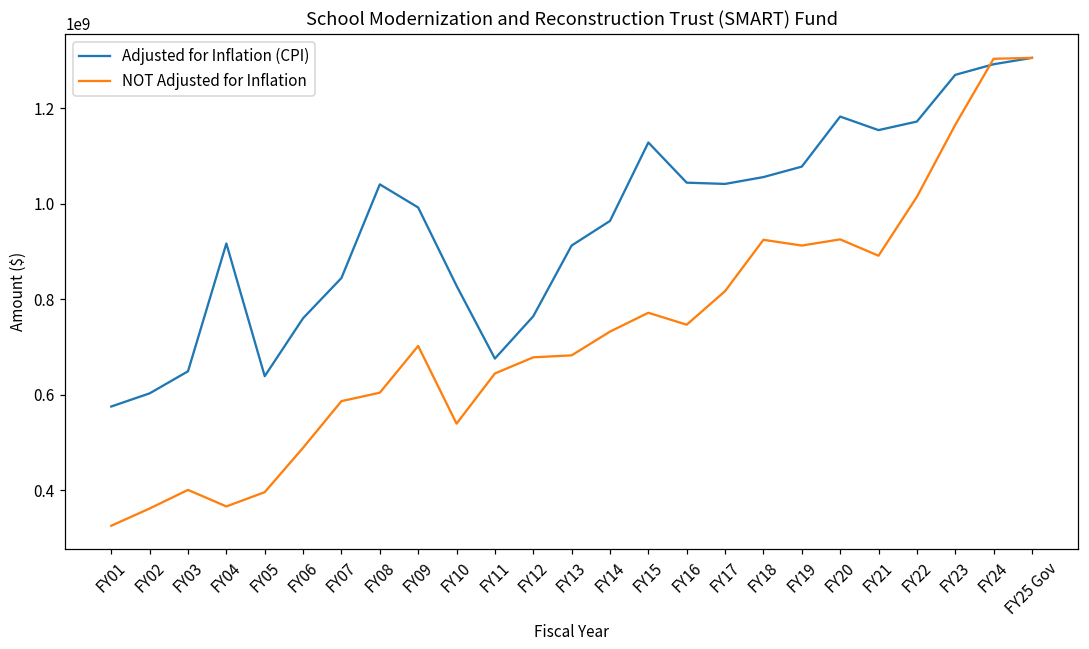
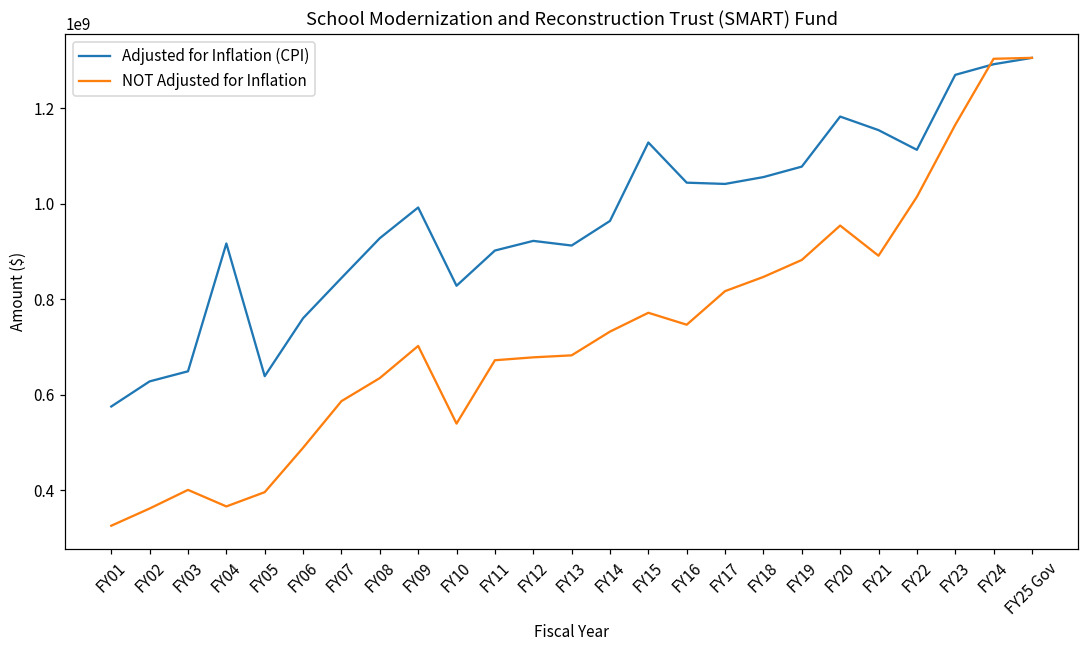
Adjusted for Inflation (CPI), FY02: 600000000 -> 630000000
Adjusted for Inflation (CPI), FY08: 1040000000 -> 930000000
NOT Adjusted for Inflation, FY08: 600000000 -> 630000000
Adjusted for Inflation (CPI), FY11: 680000000 -> 900000000
NOT Adjusted for Inflation, FY11: 640000000 -> 670000000
Adjusted for Inflation (CPI), FY12: 760000000 -> 920000000
NOT Adjusted for Inflation, FY18: 920000000 -> 850000000
NOT Adjusted for Inflation, FY19: 910000000 -> 880000000
NOT Adjusted for Inflation, FY20: 930000000 -> 950000000
Adjusted for Inflation (CPI), FY22: 1170000000 -> 1110000000
